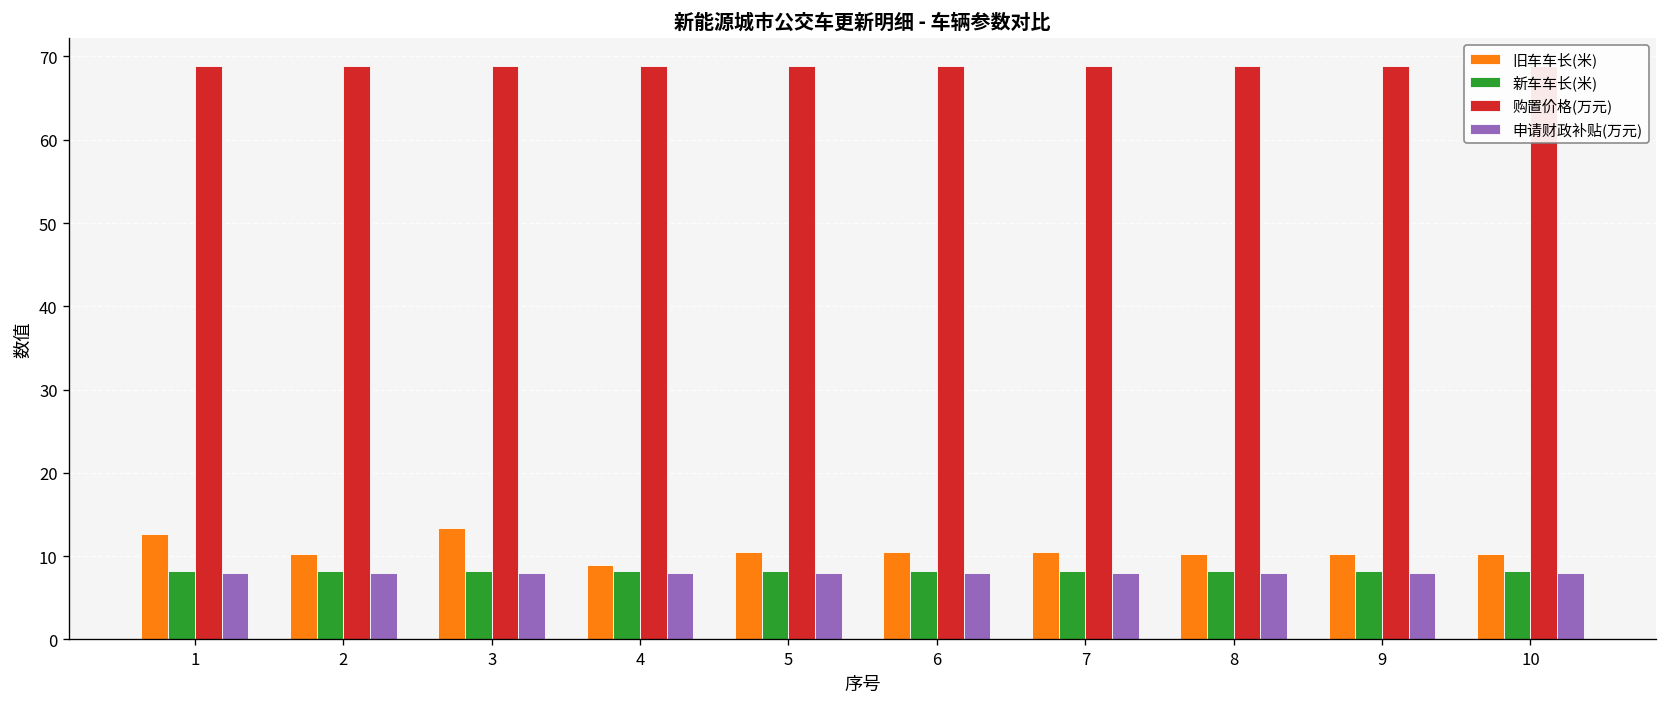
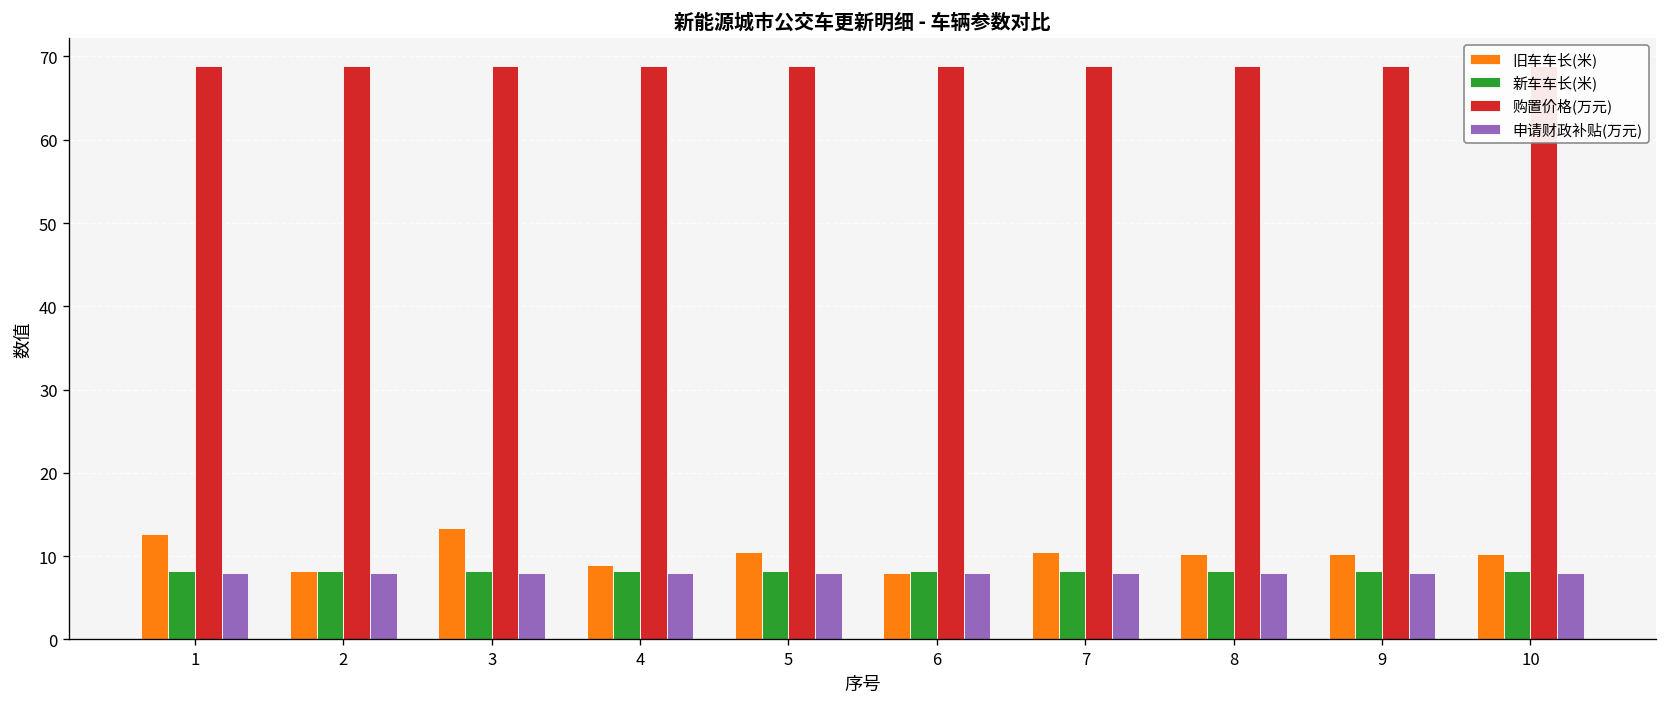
旧车车长(米), 2: 10 -> 8
旧车车长(米), 6: 10 -> 8
